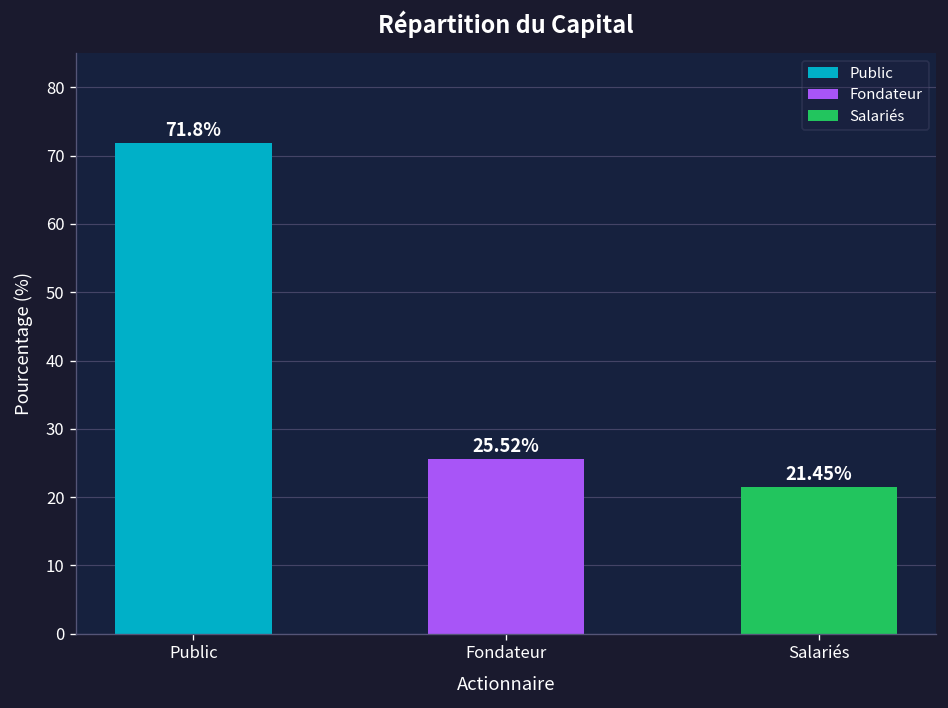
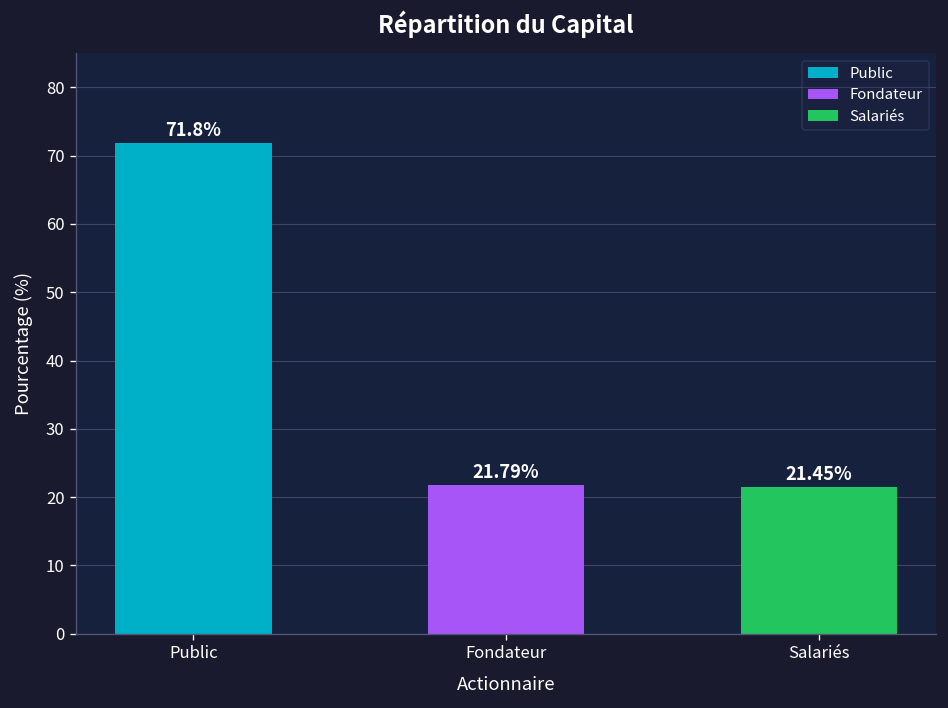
Fondateur: 25.52% -> 21.79%
